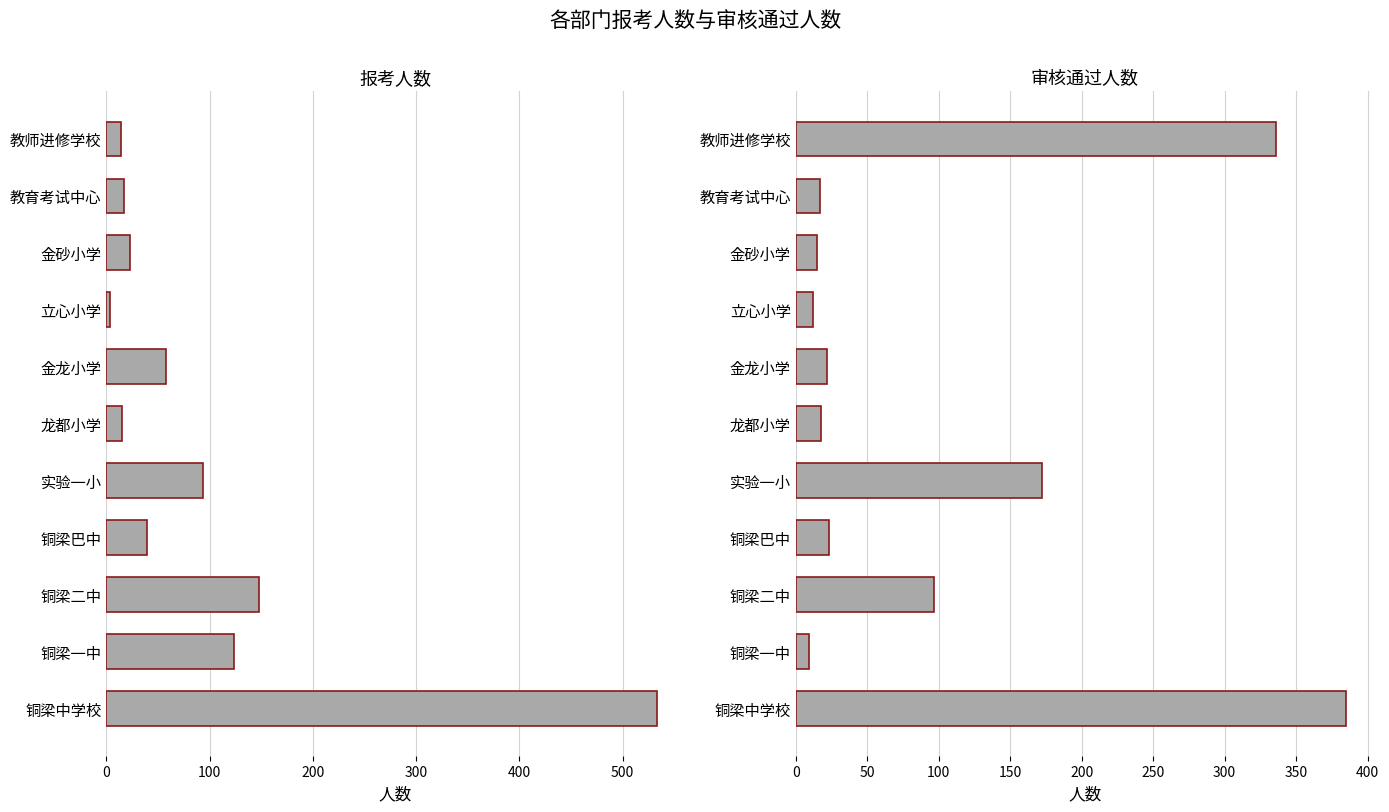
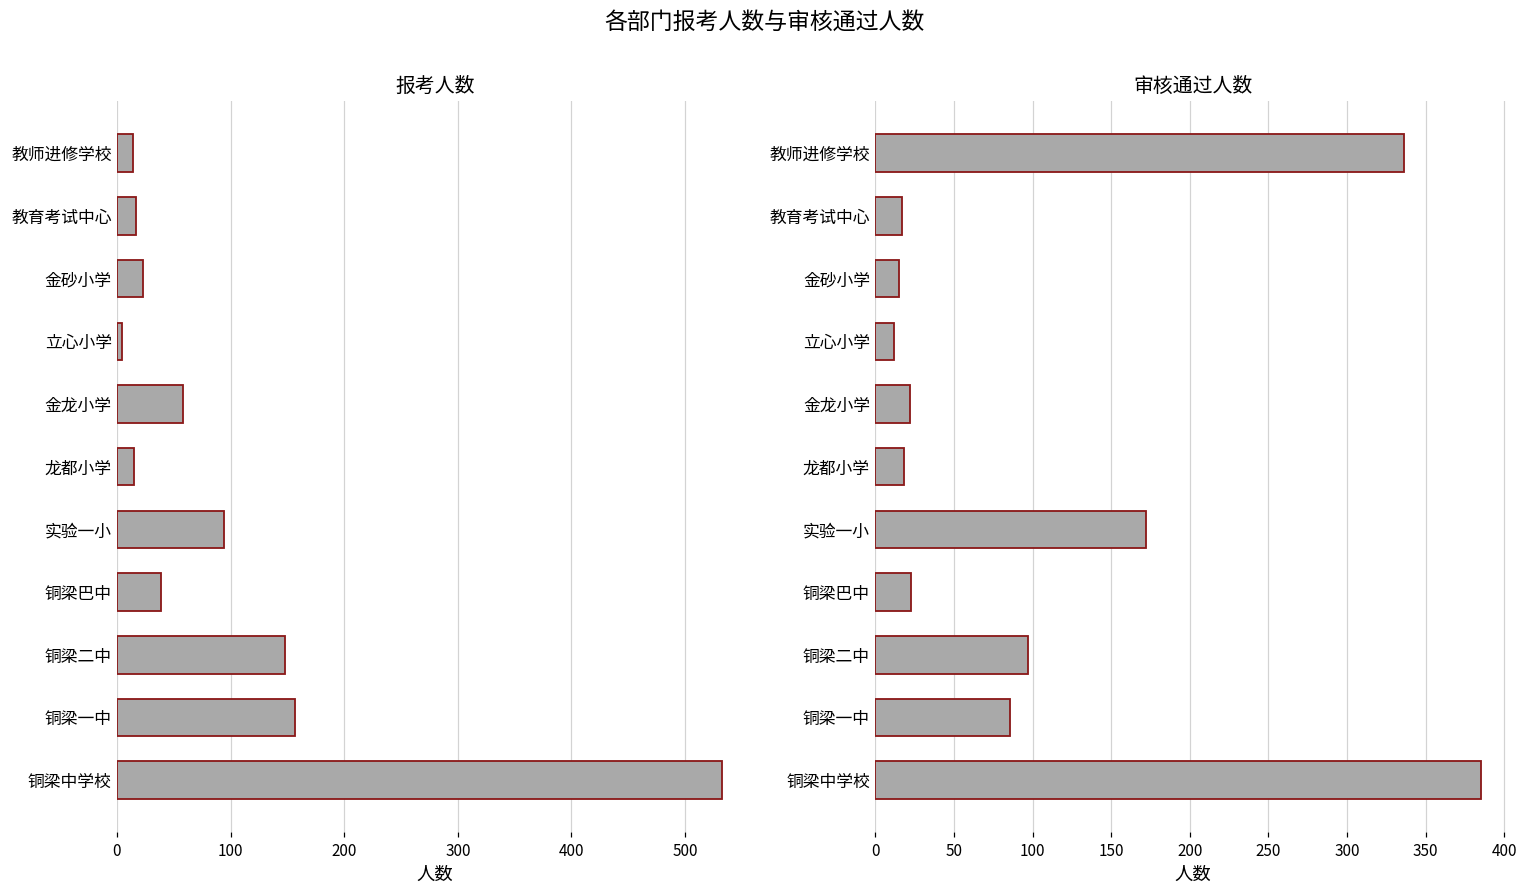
报考人数, 铜梁一中: 124 -> 157
审核通过人数, 铜梁一中: 9 -> 86
